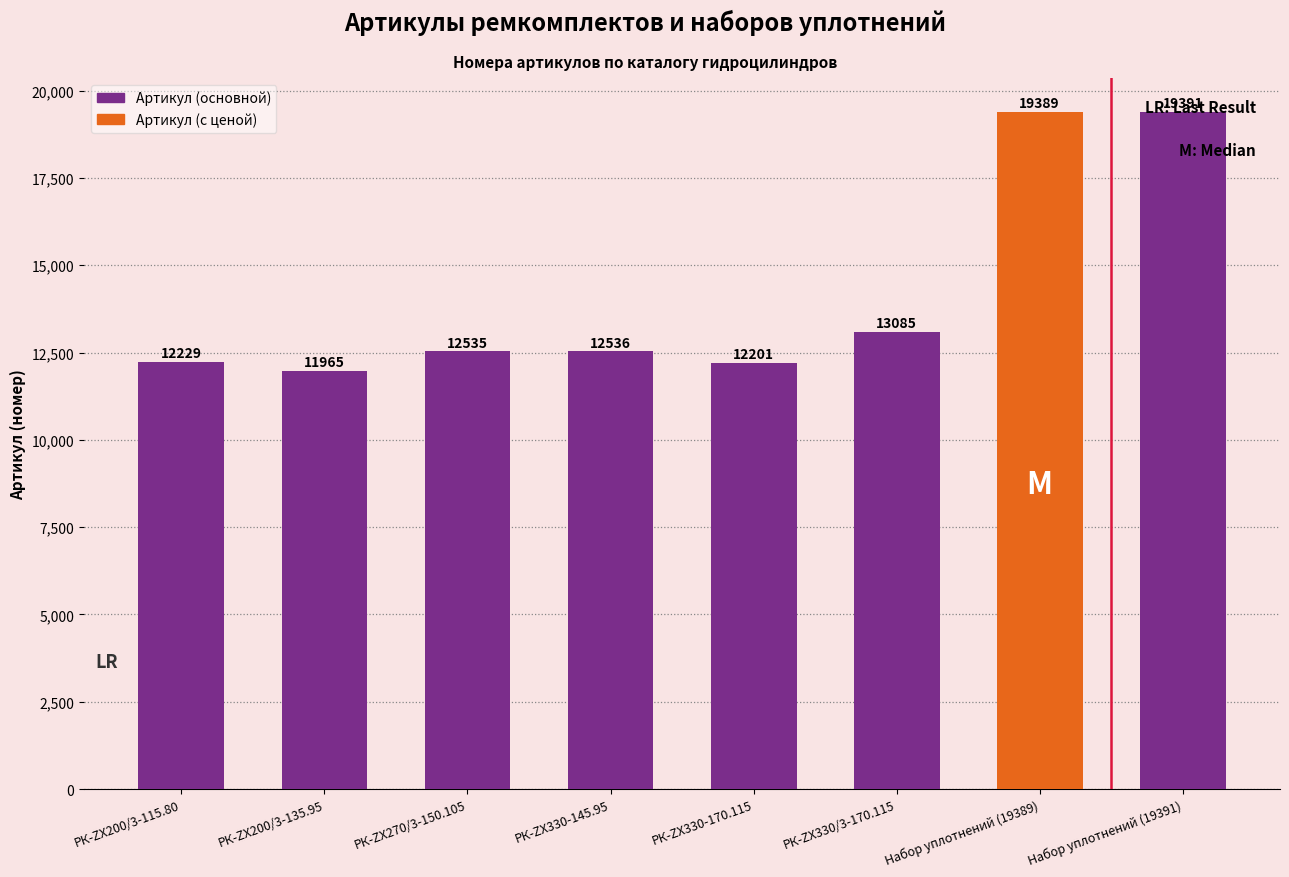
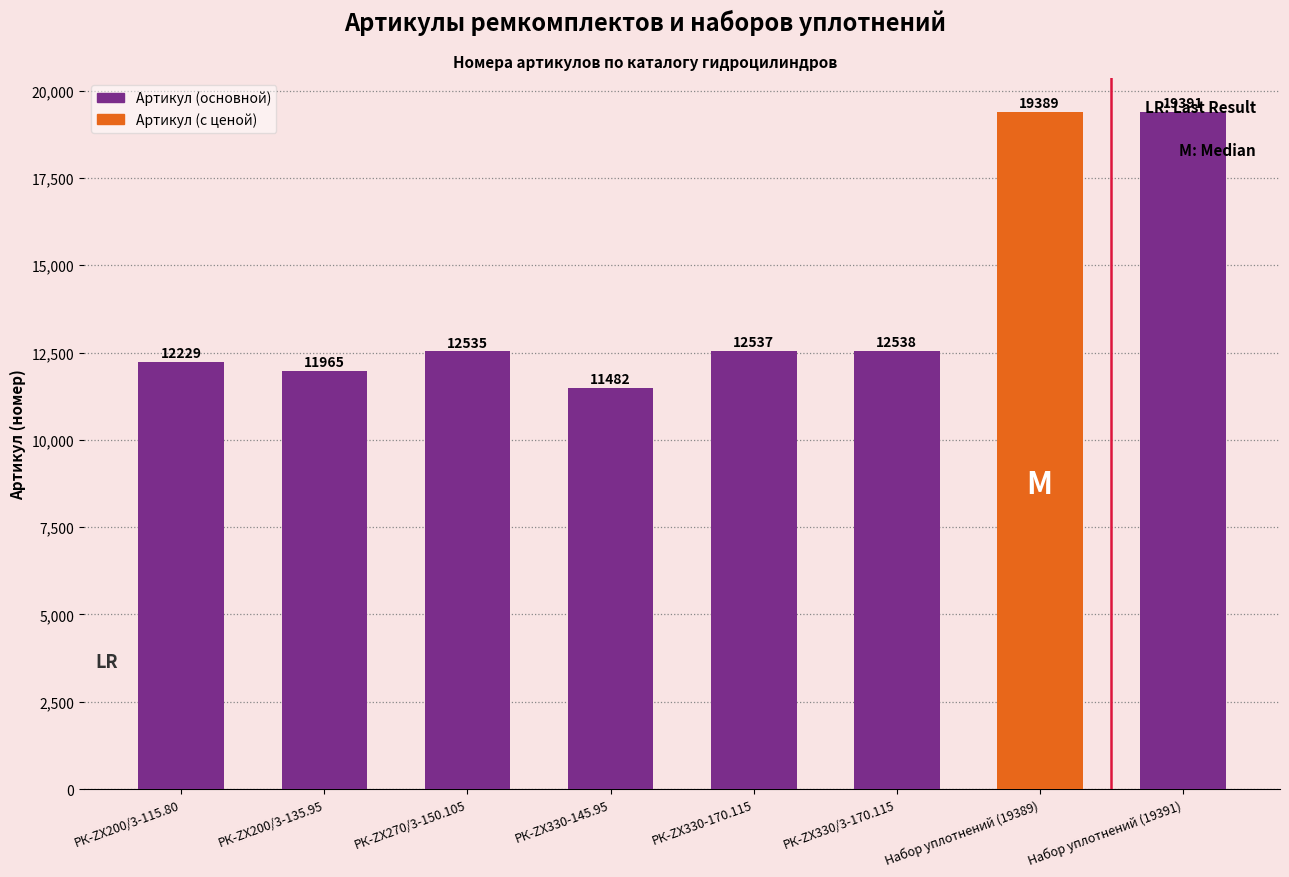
РК-ZX330-145.95: 12536 -> 11482
РК-ZX330-170.115: 12201 -> 12537
РК-ZX330/3-170.115: 13085 -> 12538
